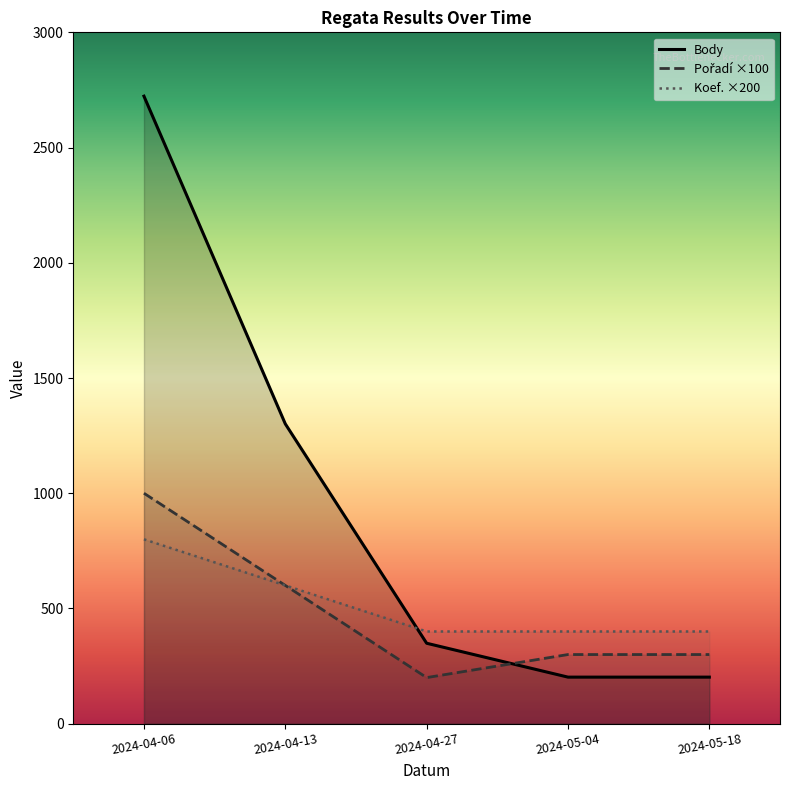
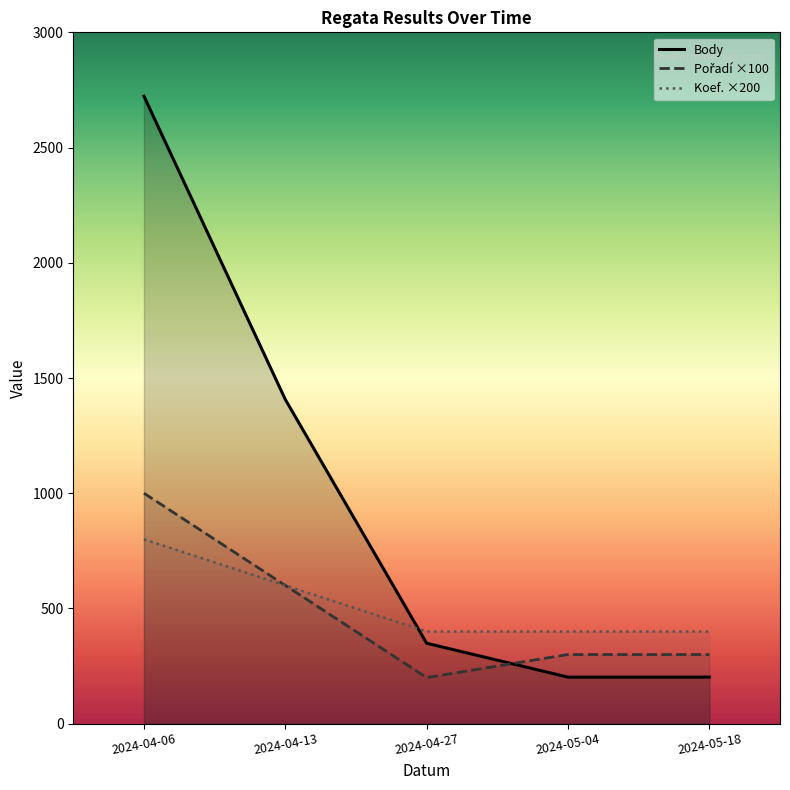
Body, 2024-04-13: 1300 -> 1410
